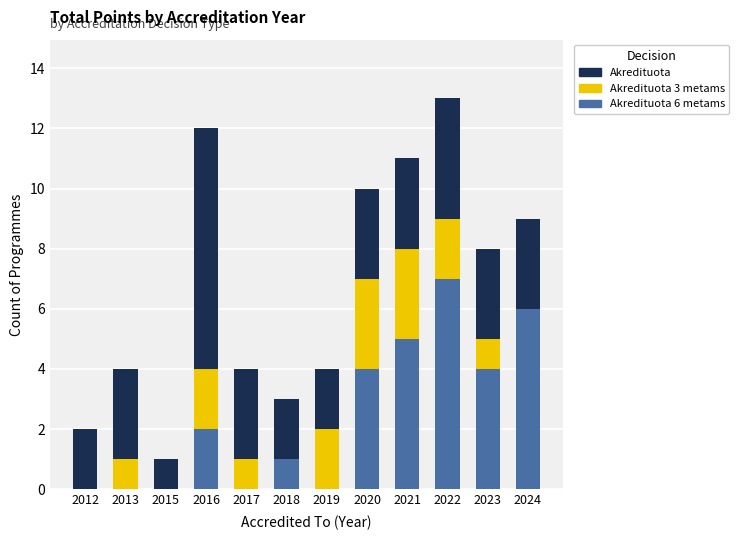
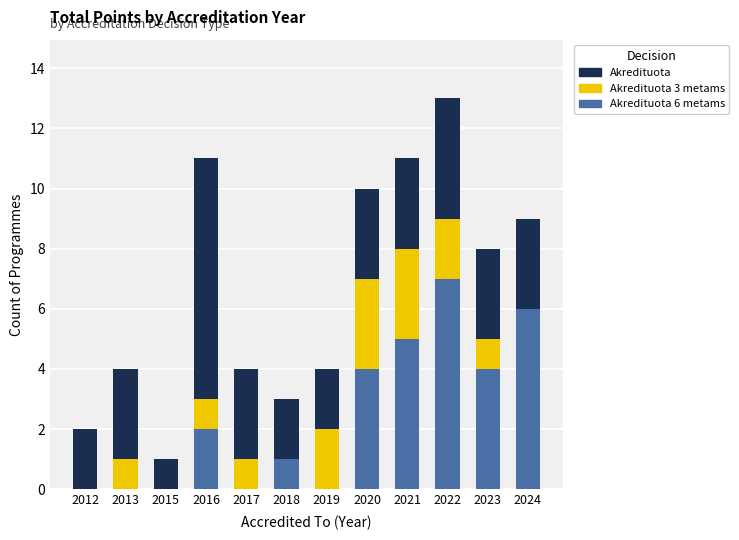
Akredituota 3 metams, 2016: 2 -> 1
